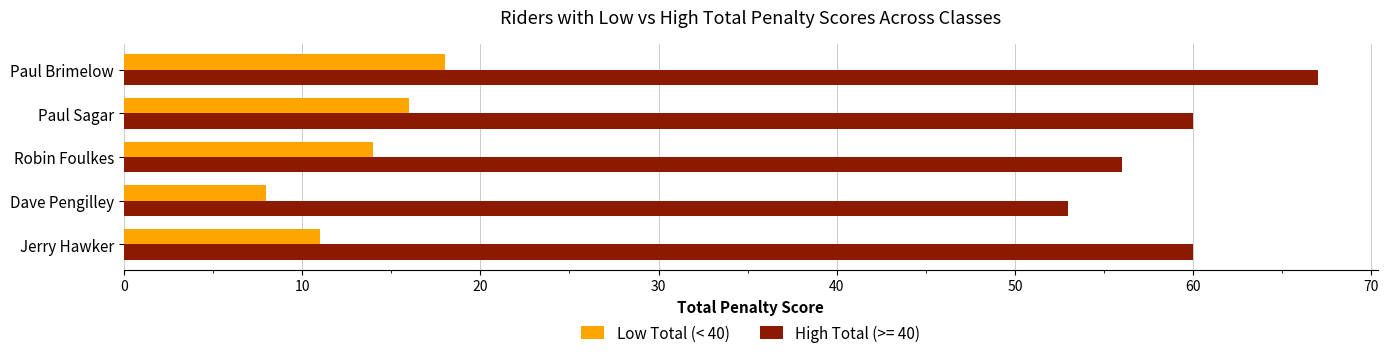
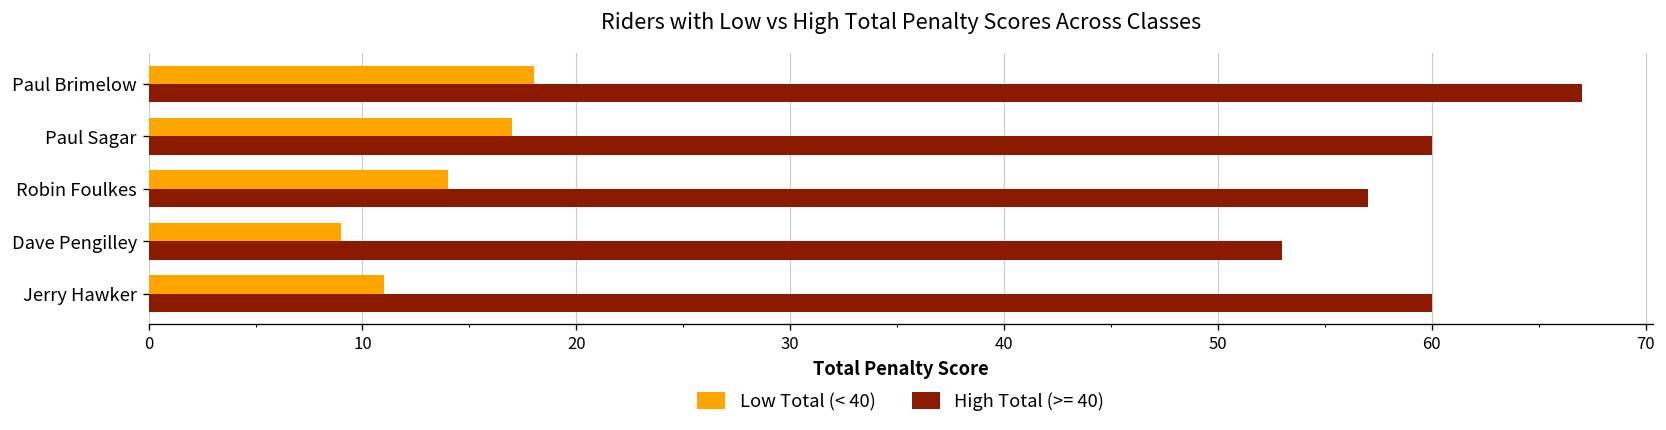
Low Total (< 40), Paul Sagar: 16 -> 17
High Total (>= 40), Robin Foulkes: 56 -> 57
Low Total (< 40), Dave Pengilley: 8 -> 9
